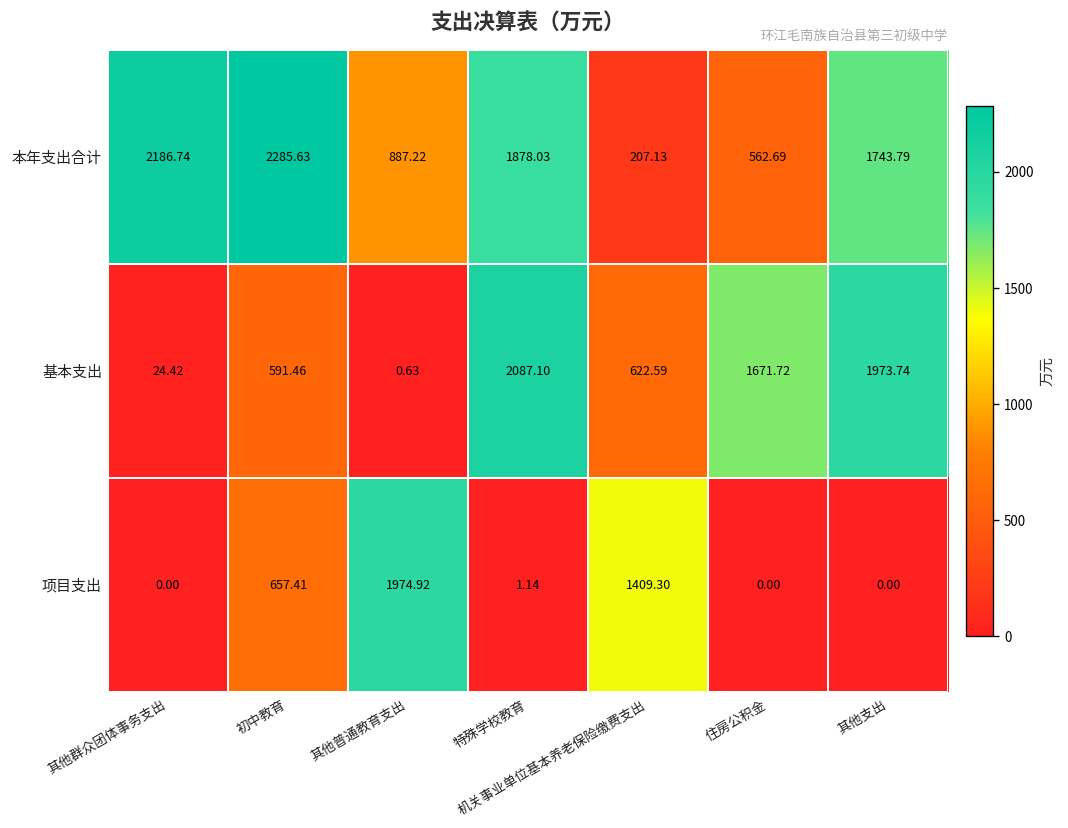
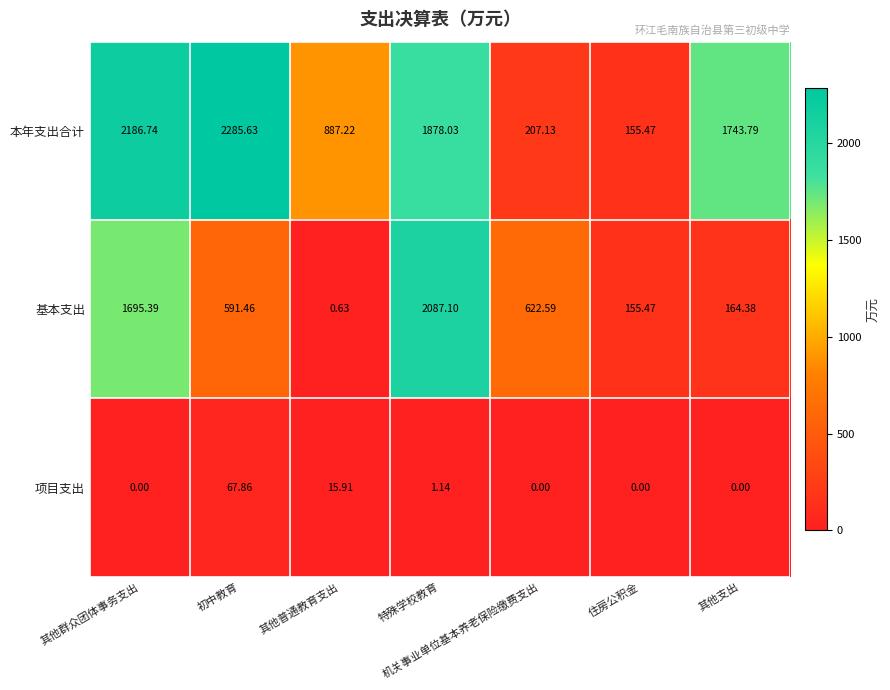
本年支出合计, 住房公积金: 562.69 -> 155.47
基本支出, 其他群众团体事务支出: 24.42 -> 1695.39
基本支出, 住房公积金: 1671.72 -> 155.47
基本支出, 其他支出: 1973.74 -> 164.38
项目支出, 初中教育: 657.41 -> 67.86
项目支出, 其他普通教育支出: 1974.92 -> 15.91
项目支出, 机关事业单位基本养老保险缴费支出: 1409.30 -> 0.00
